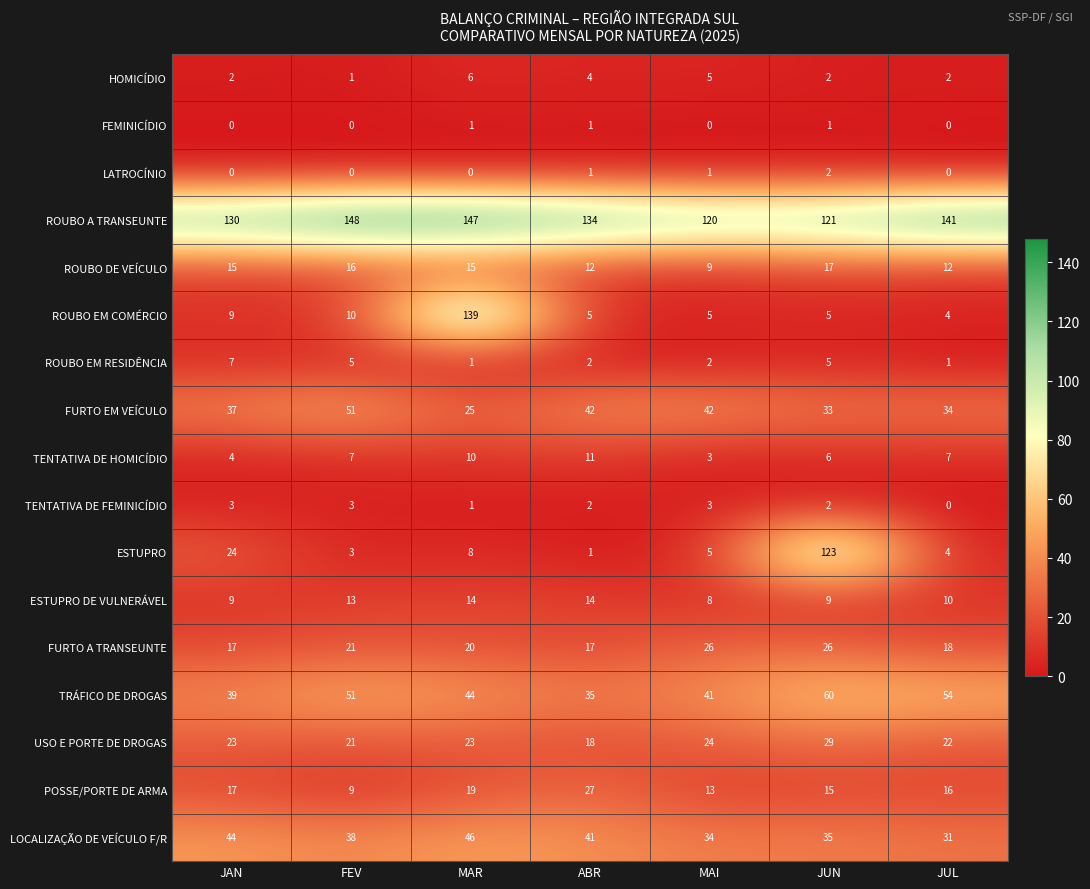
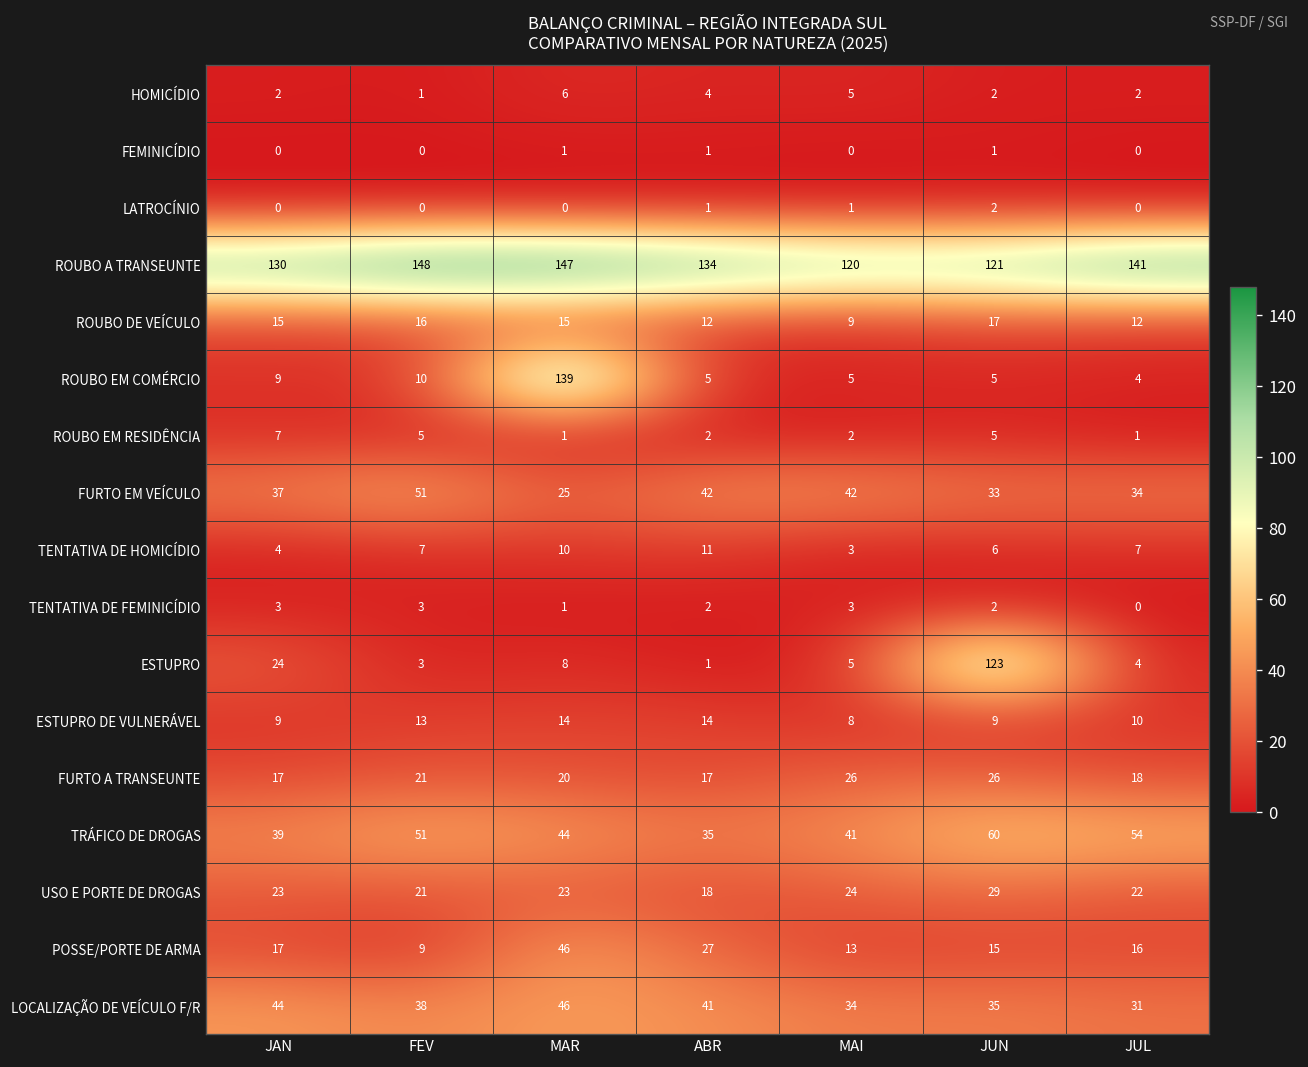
POSSE/PORTE DE ARMA, MAR: 19 -> 46
